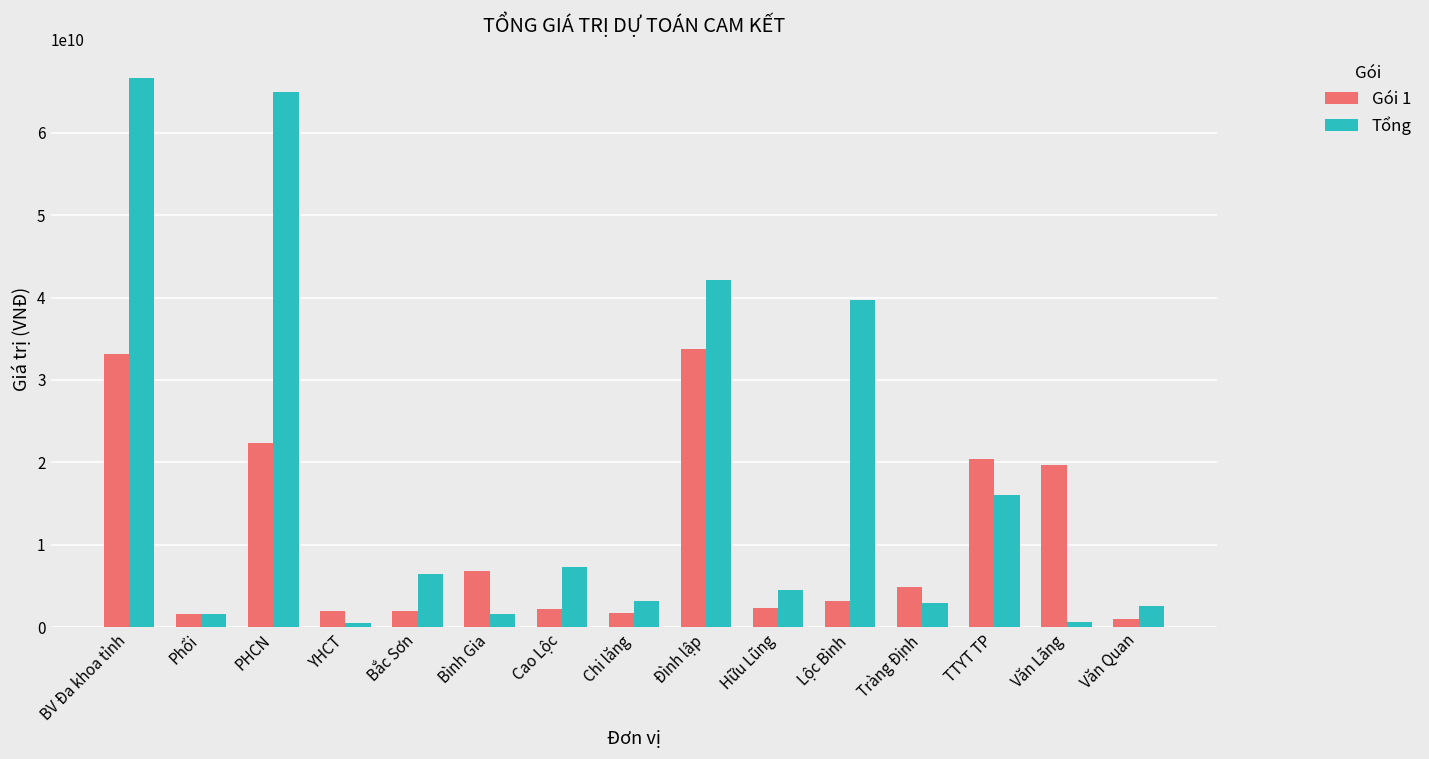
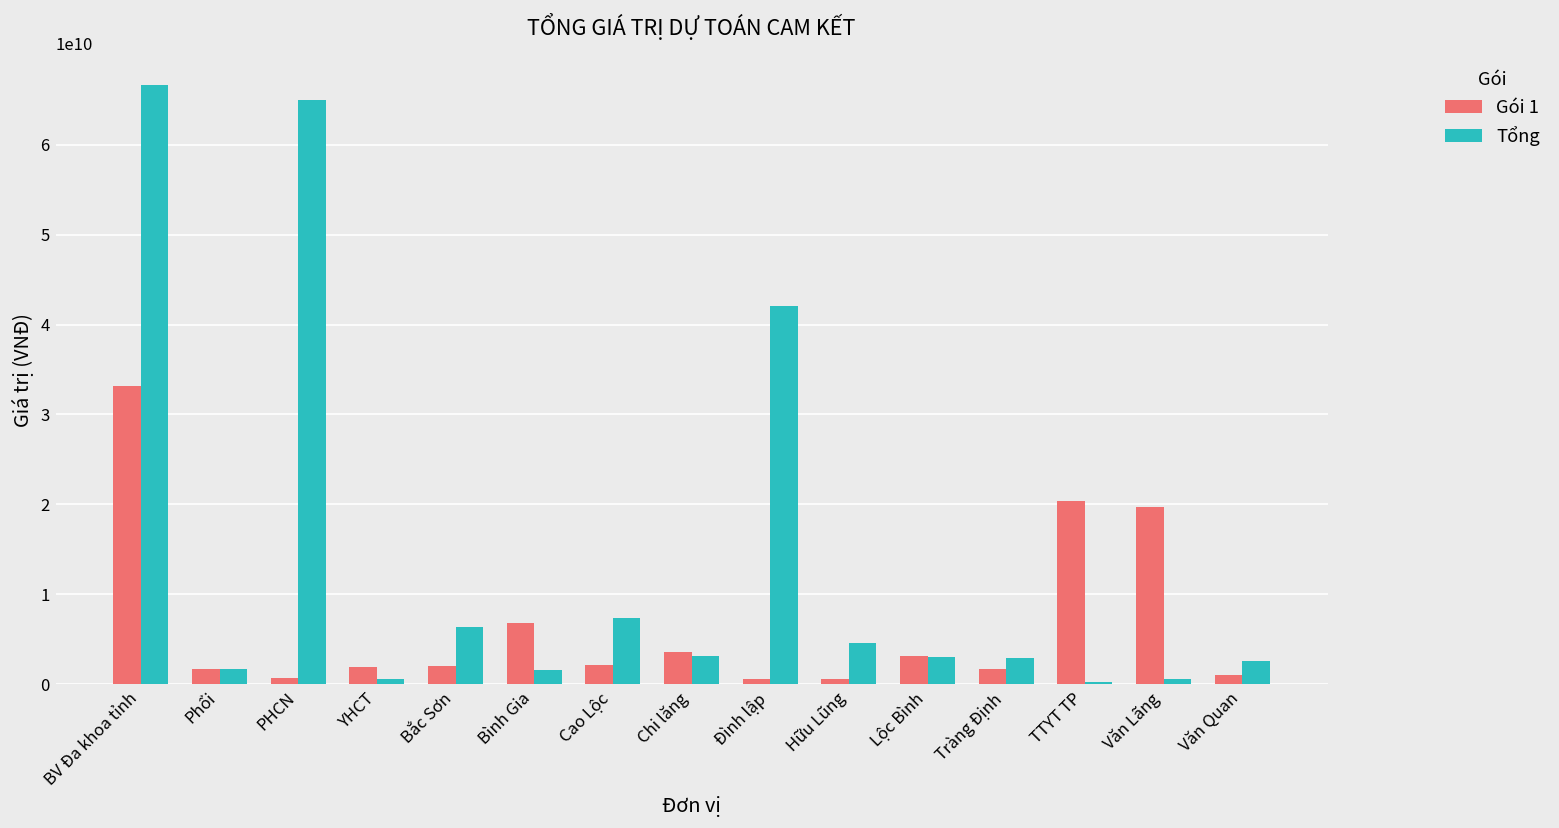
Gói 1, PHCN: 22000000000 -> 1000000000
Gói 1, Chi lăng: 2000000000 -> 4000000000
Gói 1, Đình lập: 34000000000 -> 1000000000
Gói 1, Hữu Lũng: 2000000000 -> 1000000000
Tổng, Lộc Bình: 40000000000 -> 3000000000
Gói 1, Tràng Định: 5000000000 -> 2000000000
Tổng, TTYT TP: 16000000000 -> 0
